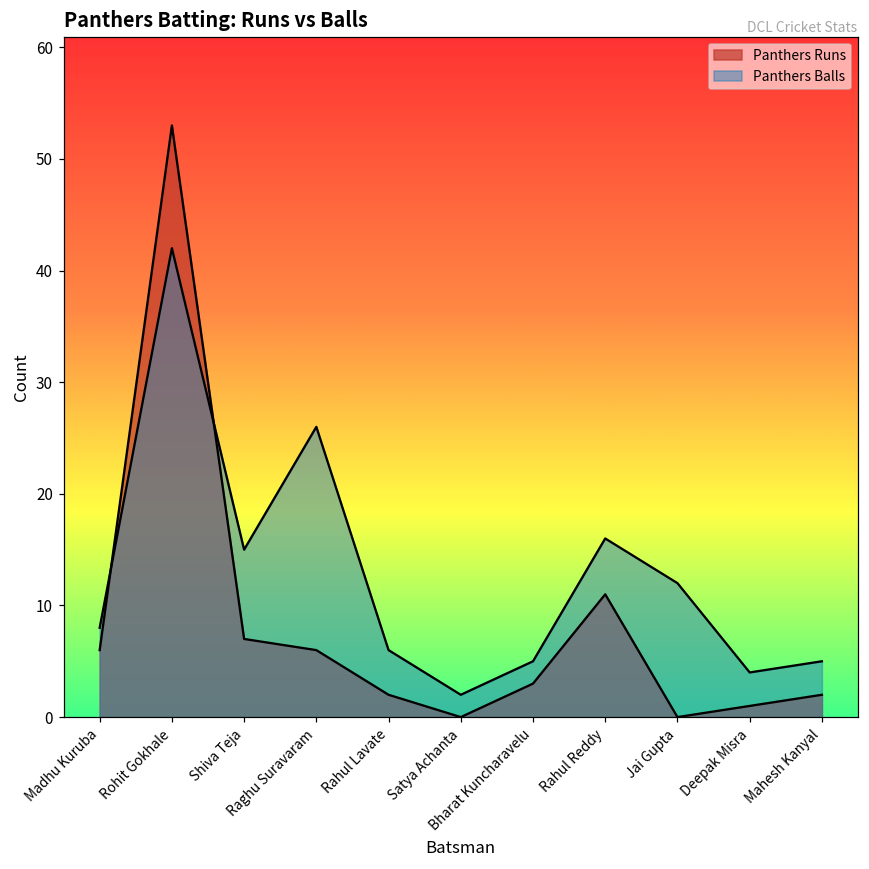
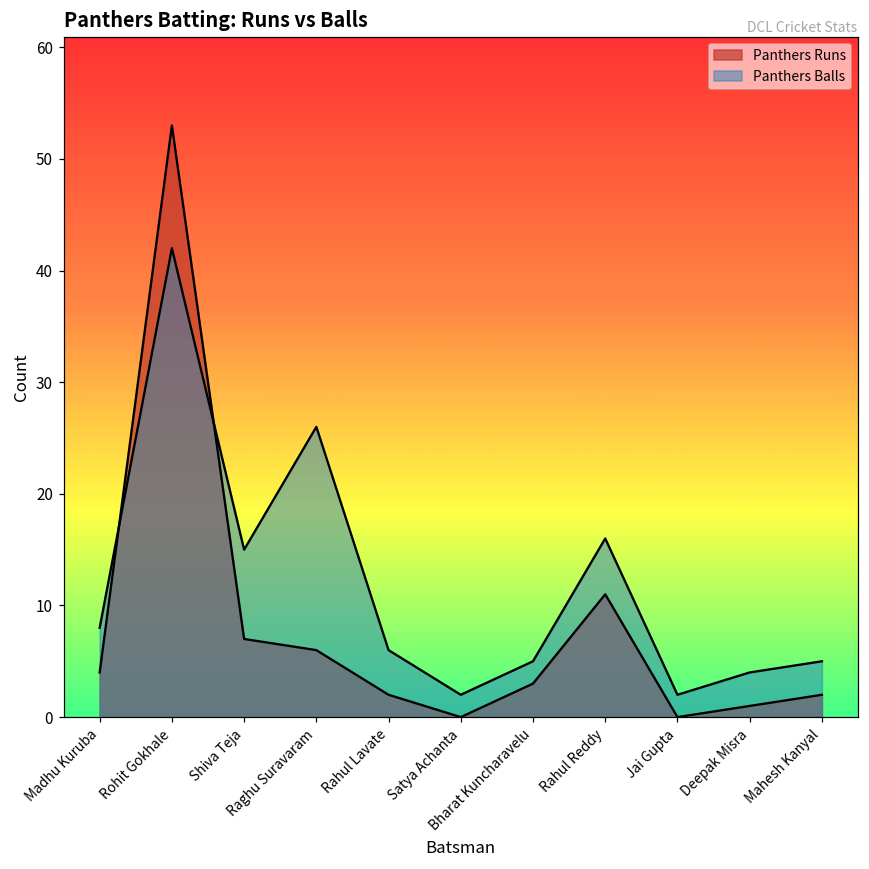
Panthers Runs, Madhu Kuruba: 6 -> 4
Panthers Balls, Jai Gupta: 12 -> 2
